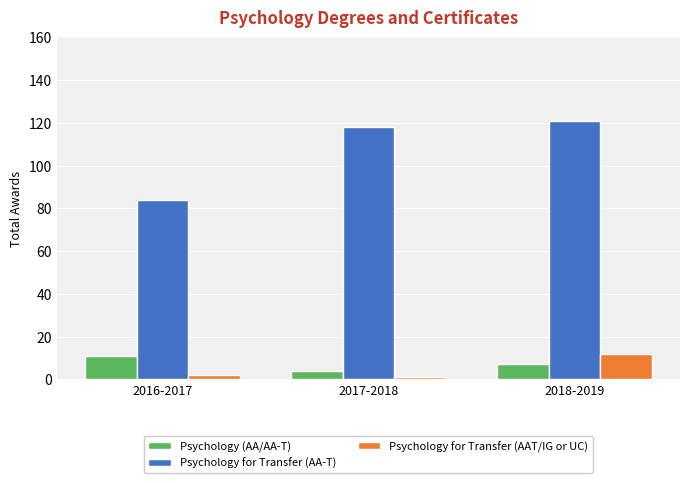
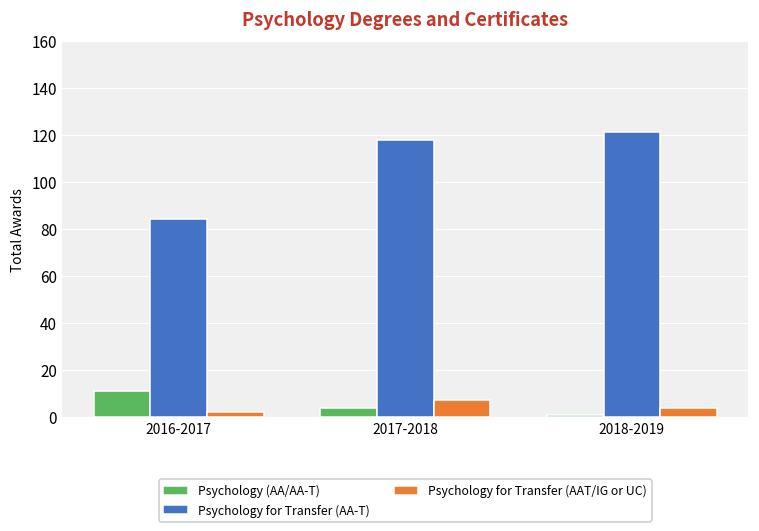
Psychology for Transfer (AAT/IG or UC), 2017-2018: 1 -> 7
Psychology (AA/AA-T), 2018-2019: 7 -> 1
Psychology for Transfer (AAT/IG or UC), 2018-2019: 12 -> 4
